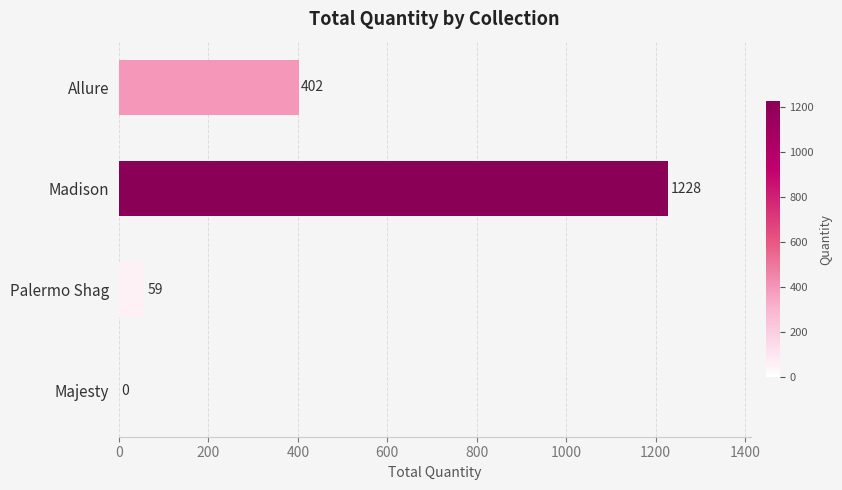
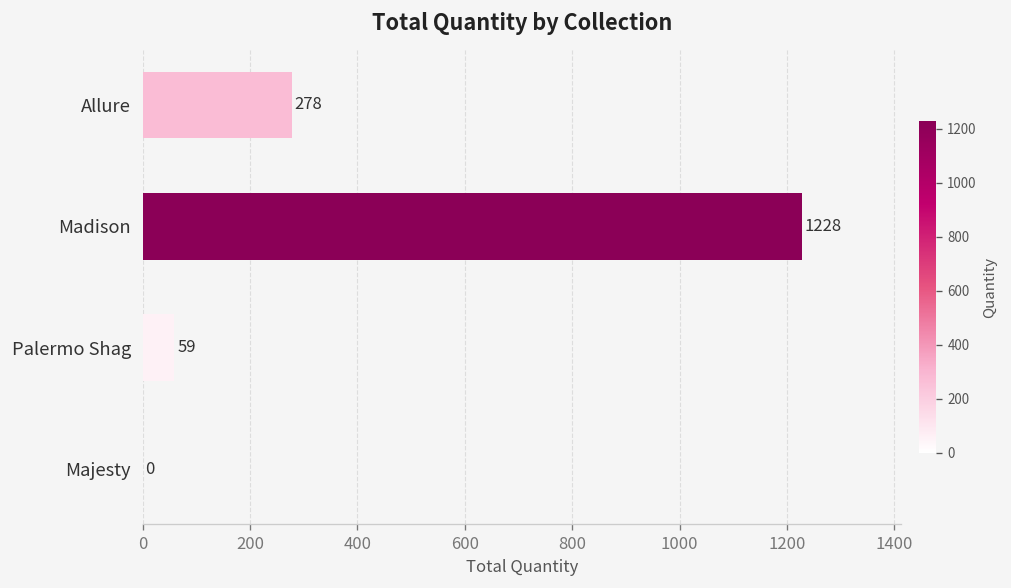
Allure: 402 -> 278
